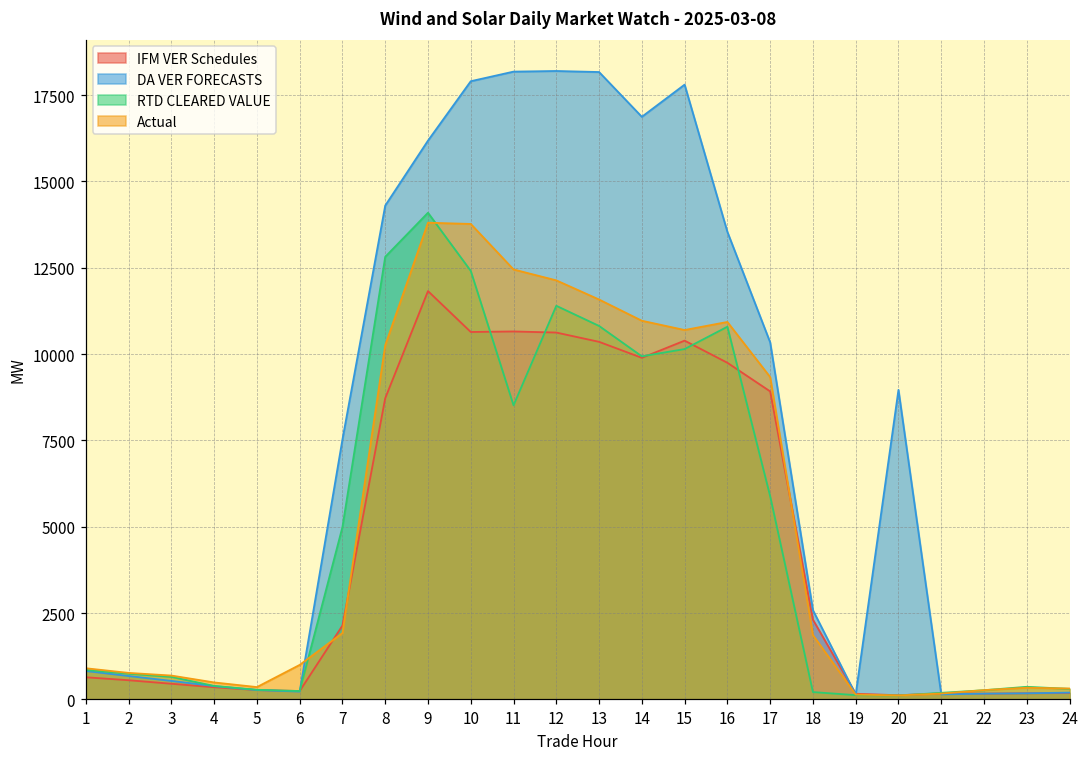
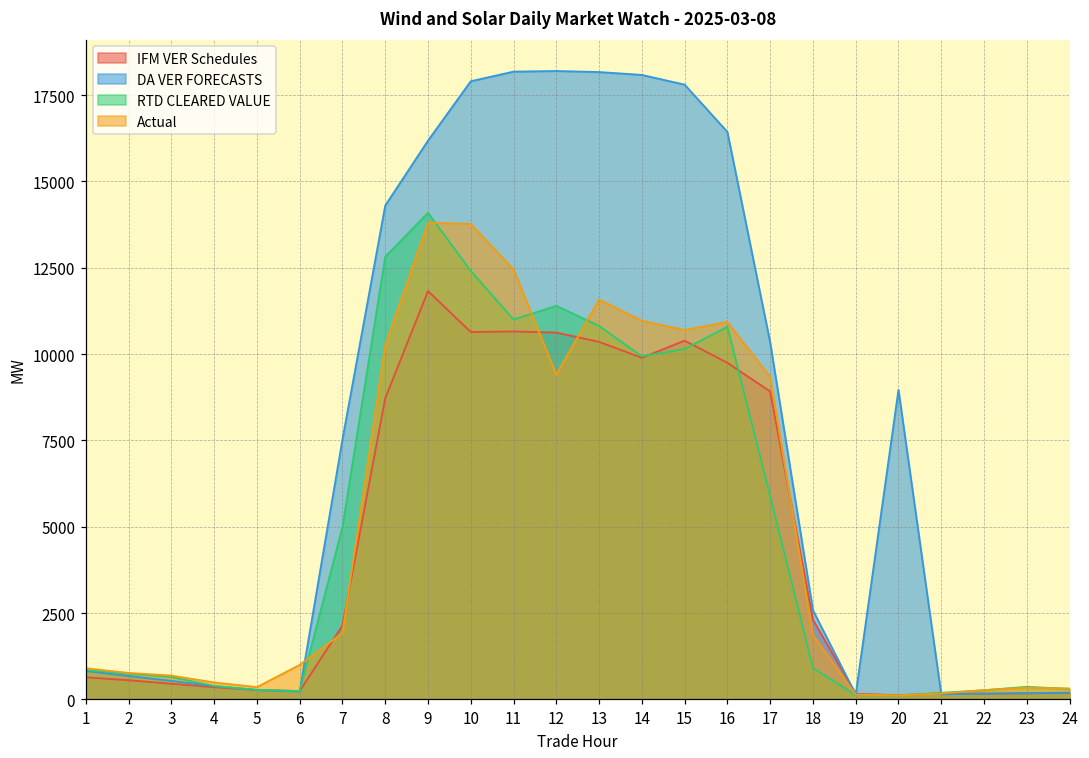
RTD CLEARED VALUE, 11: 8500 -> 11000
Actual, 12: 12100 -> 9400
DA VER FORECASTS, 14: 16900 -> 18100
DA VER FORECASTS, 16: 13500 -> 16400
RTD CLEARED VALUE, 18: 200 -> 900
